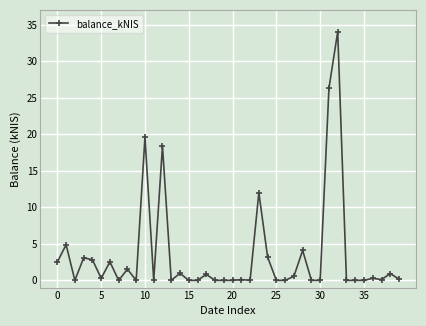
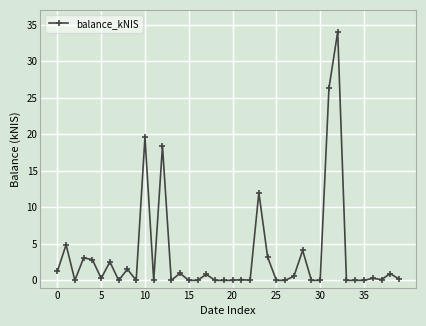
0: 3 -> 1
